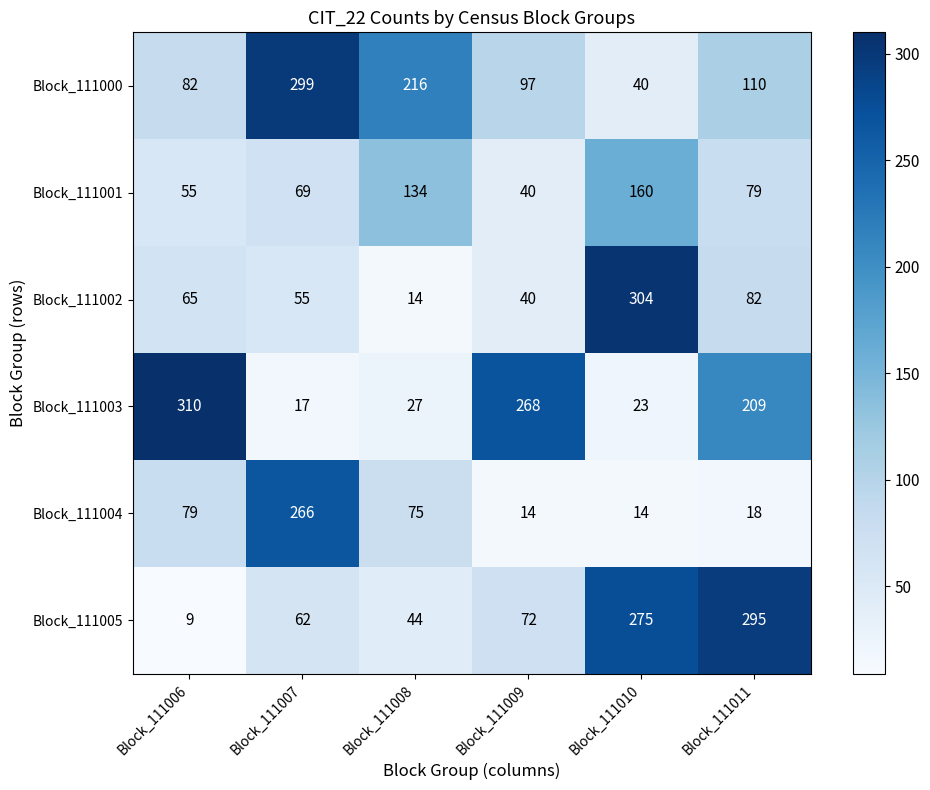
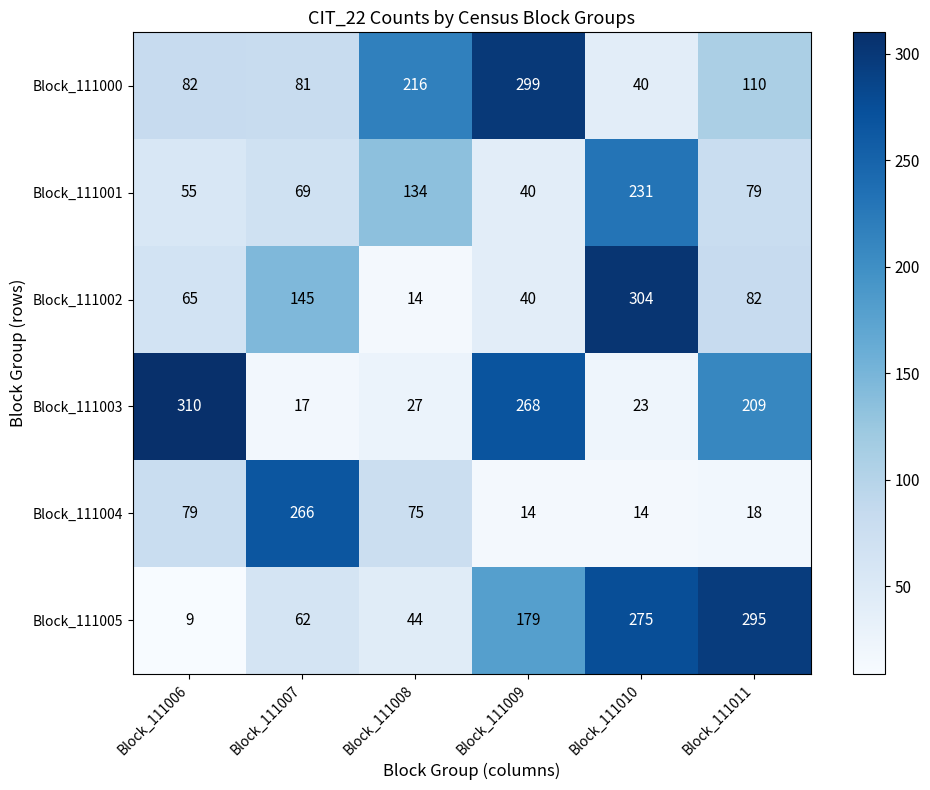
Block_111000, Block_111007: 299 -> 81
Block_111000, Block_111009: 97 -> 299
Block_111001, Block_111010: 160 -> 231
Block_111002, Block_111007: 55 -> 145
Block_111005, Block_111009: 72 -> 179
